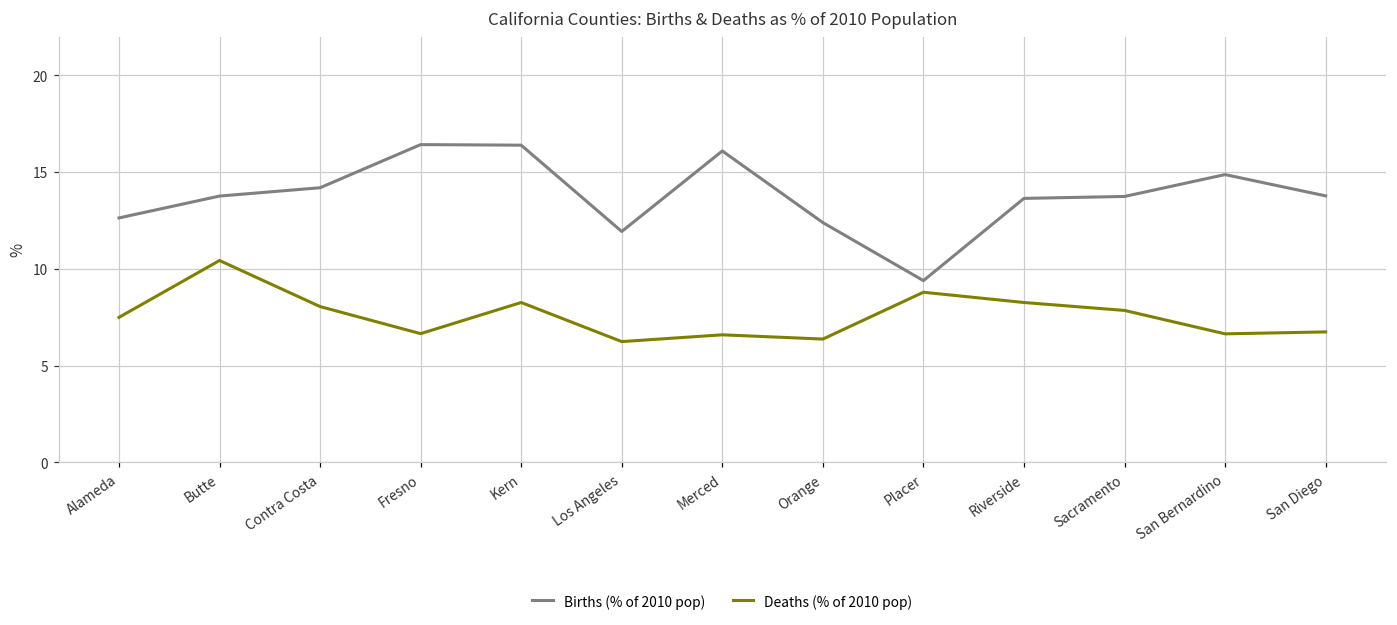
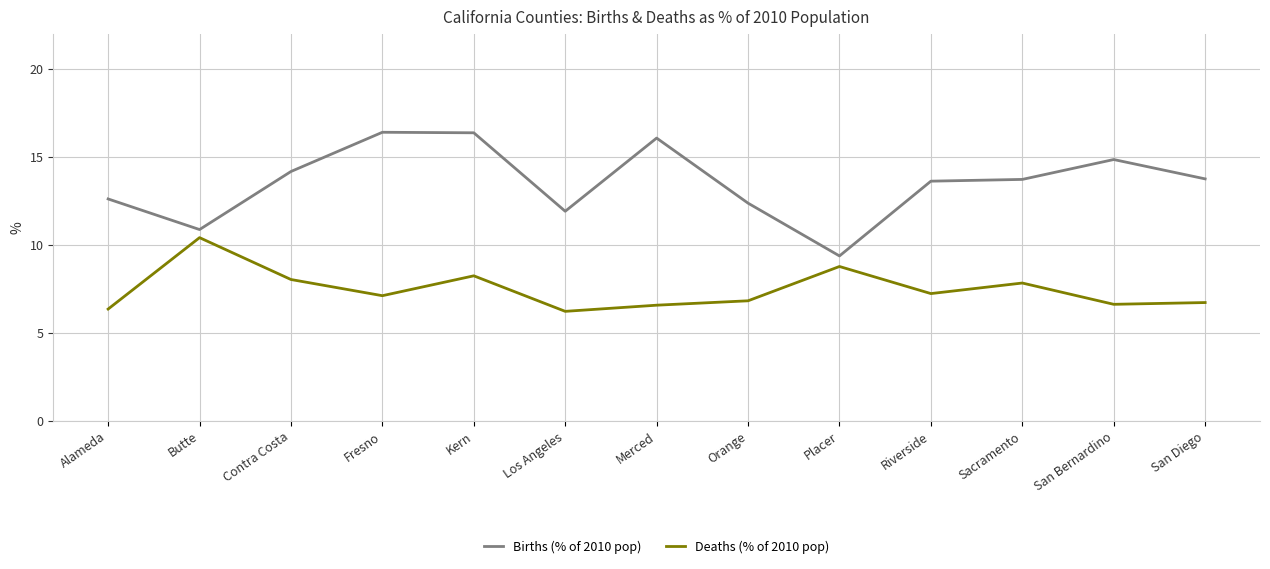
Deaths (% of 2010 pop), Alameda: 7.5 -> 6.4
Births (% of 2010 pop), Butte: 13.8 -> 10.9
Deaths (% of 2010 pop), Fresno: 6.7 -> 7.1
Deaths (% of 2010 pop), Orange: 6.4 -> 6.8
Deaths (% of 2010 pop), Riverside: 8.3 -> 7.3
